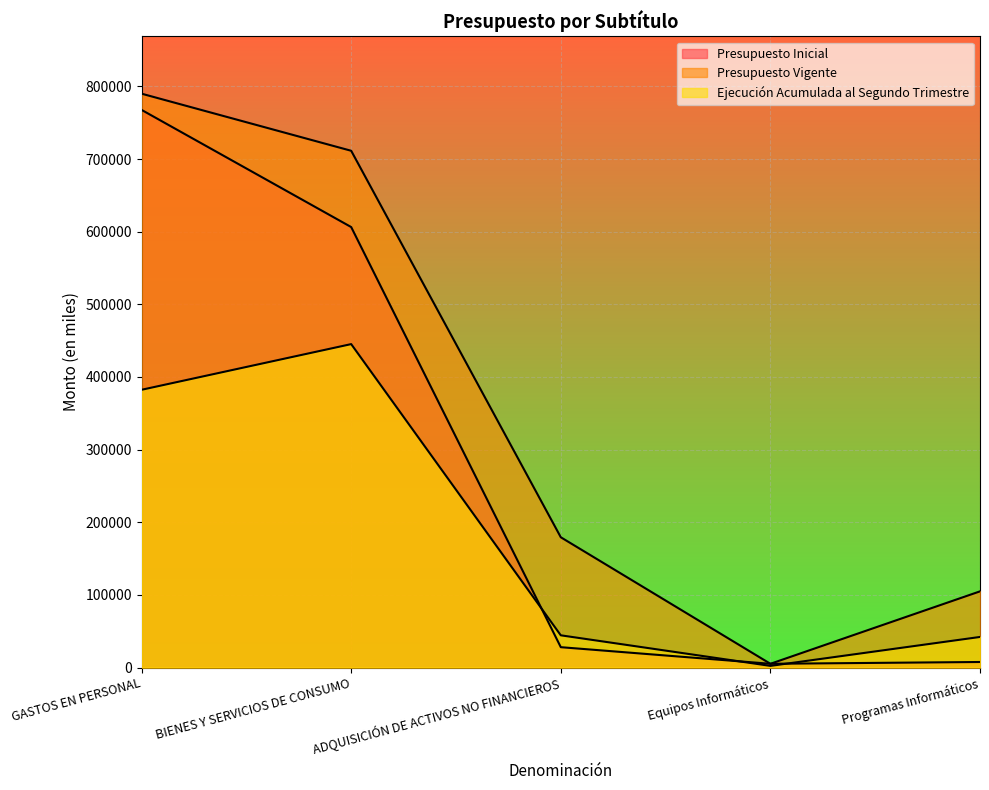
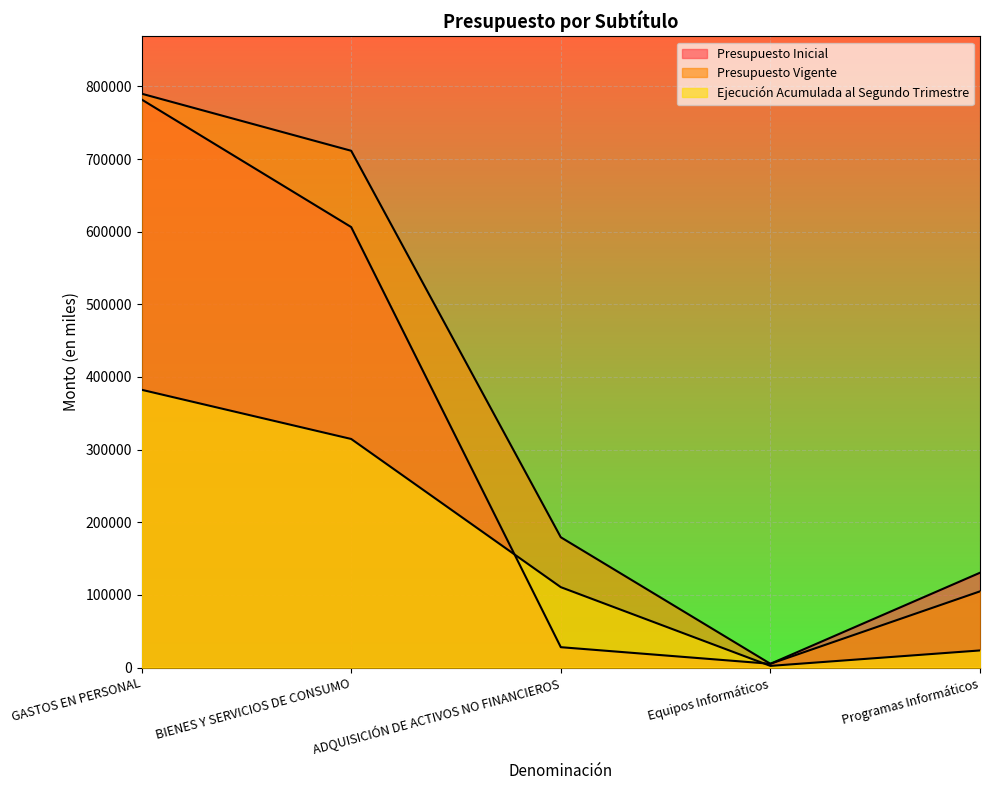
Presupuesto Inicial, GASTOS EN PERSONAL: 770000 -> 780000
Ejecución Acumulada al Segundo Trimestre, BIENES Y SERVICIOS DE CONSUMO: 450000 -> 310000
Ejecución Acumulada al Segundo Trimestre, ADQUISICIÓN DE ACTIVOS NO FINANCIEROS: 40000 -> 110000
Presupuesto Inicial, Programas Informáticos: 10000 -> 130000
Ejecución Acumulada al Segundo Trimestre, Programas Informáticos: 40000 -> 20000
